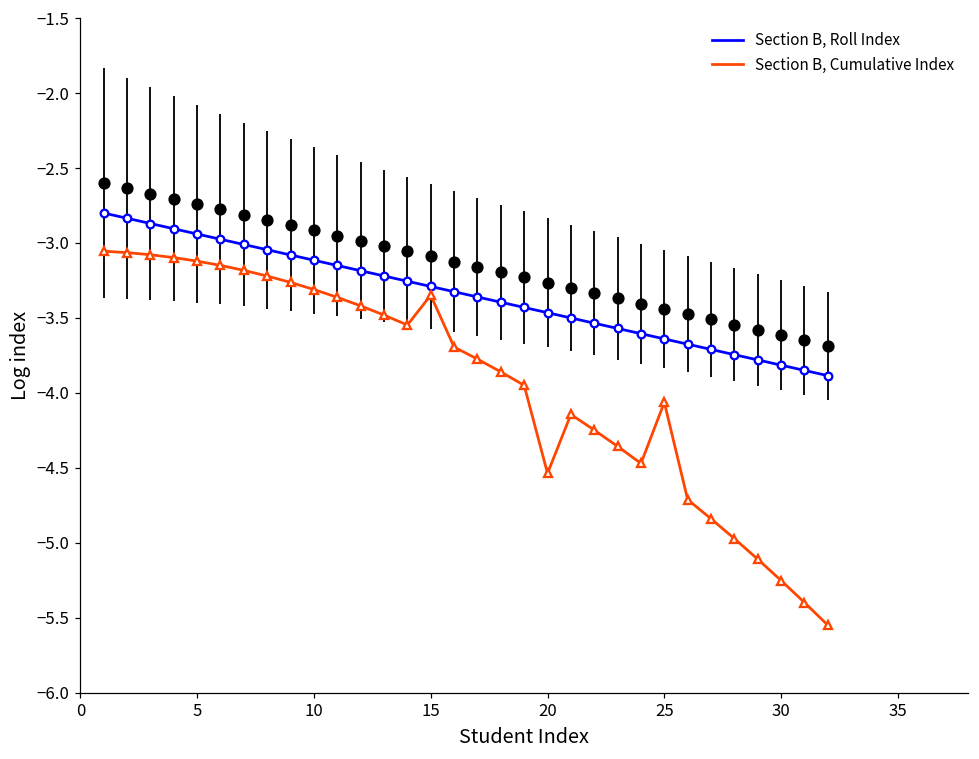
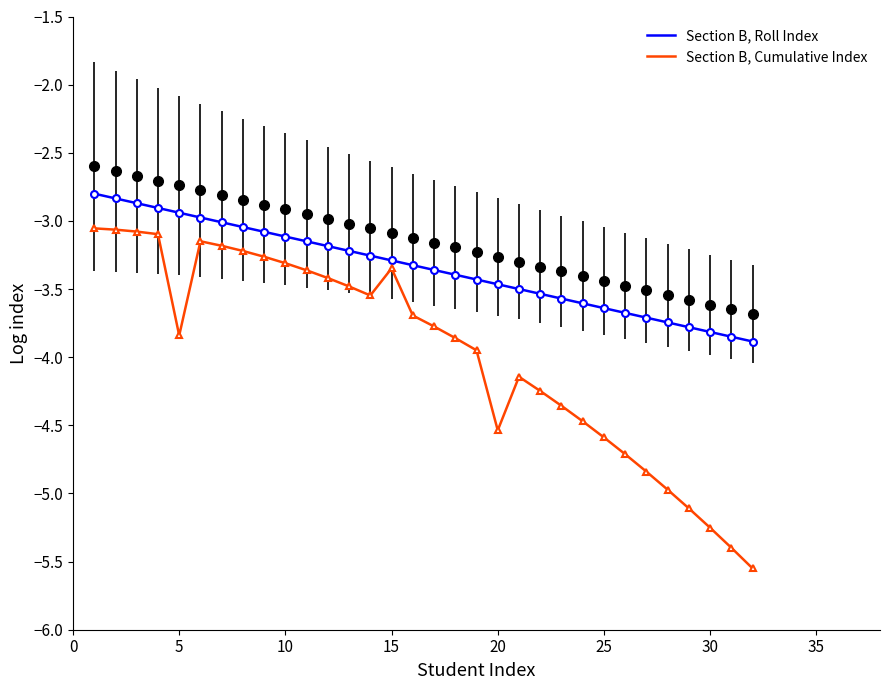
Section B, Cumulative Index, 5: -3.12 -> -3.84
Section B, Cumulative Index, 25: -4.06 -> -4.59
